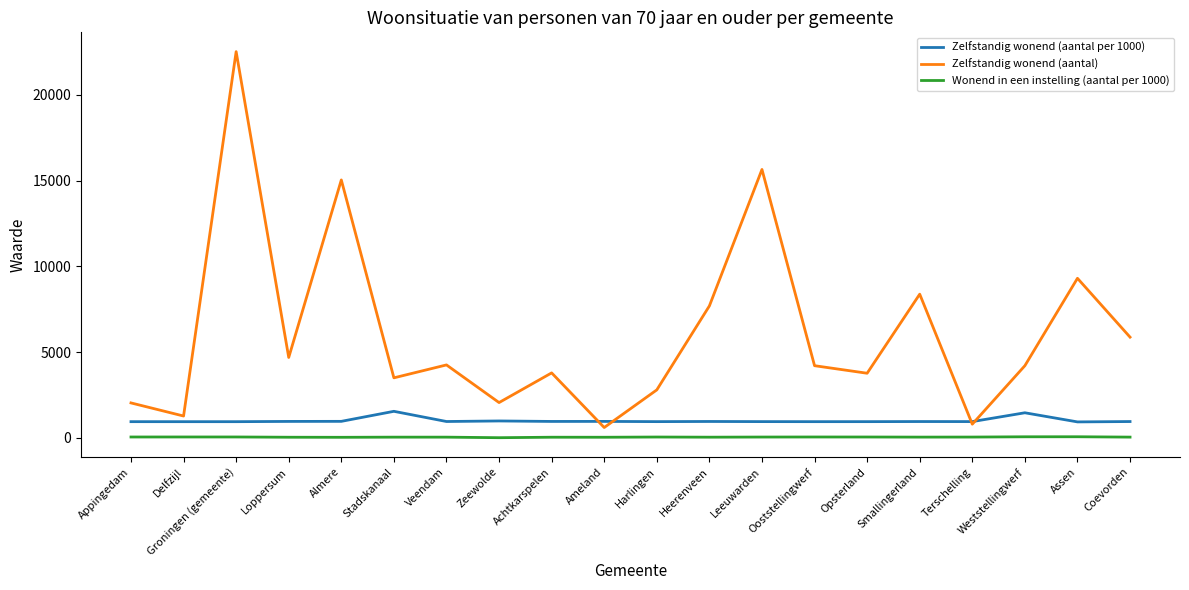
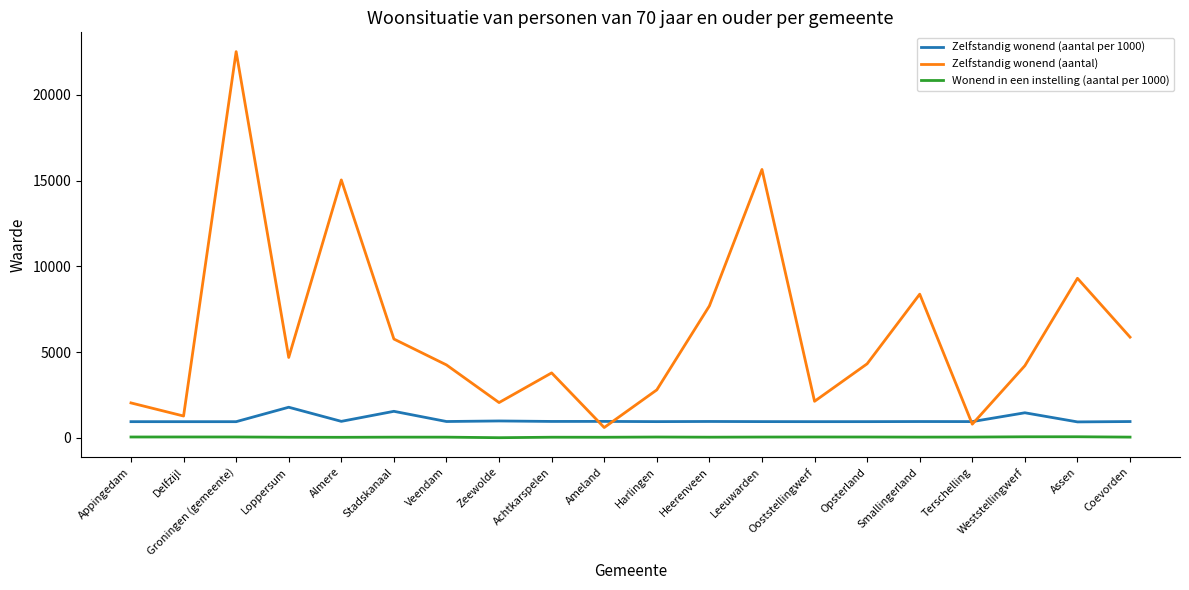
Zelfstandig wonend (aantal per 1000), Loppersum: 1000 -> 1800
Zelfstandig wonend (aantal), Stadskanaal: 3500 -> 5800
Zelfstandig wonend (aantal), Ooststellingwerf: 4200 -> 2100
Zelfstandig wonend (aantal), Opsterland: 3800 -> 4300
